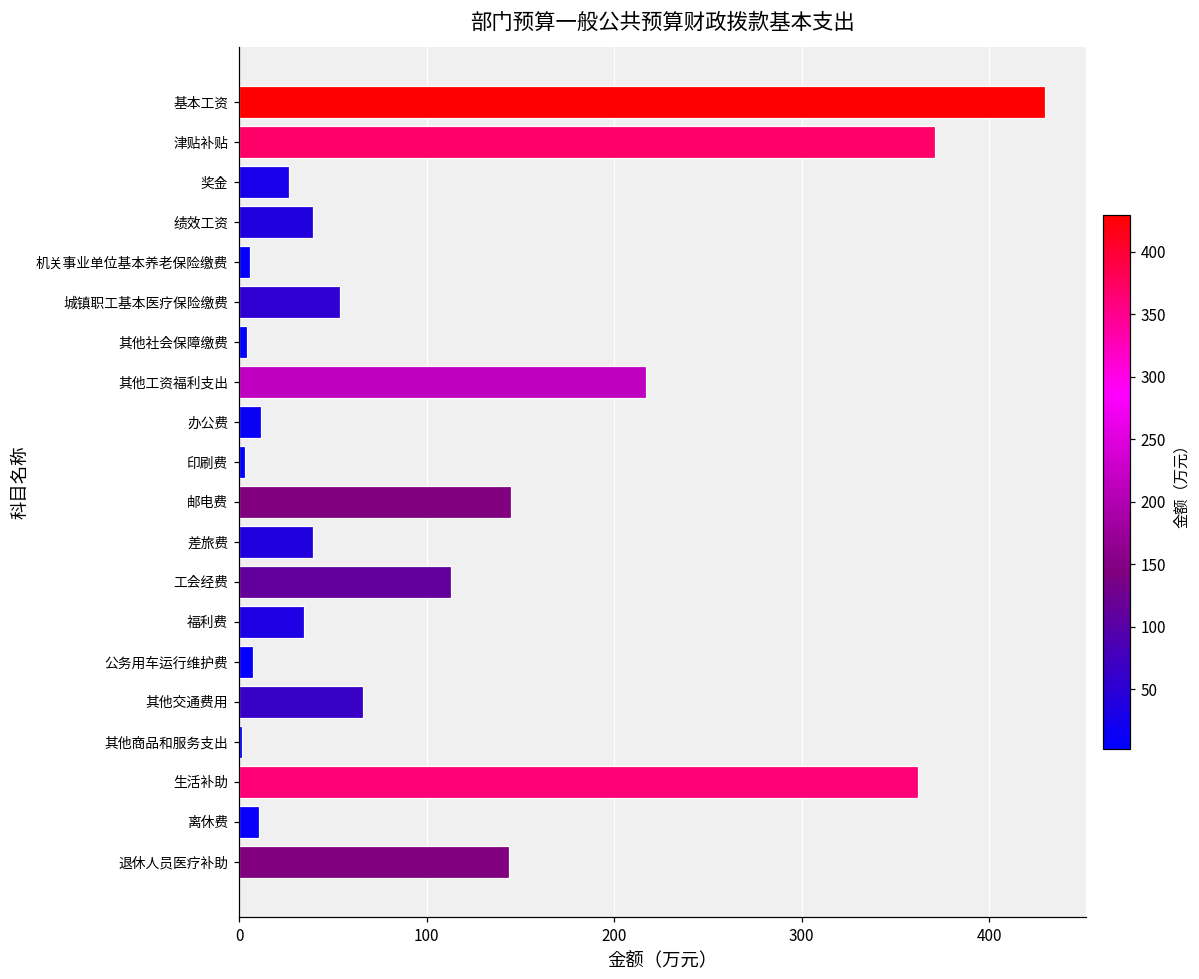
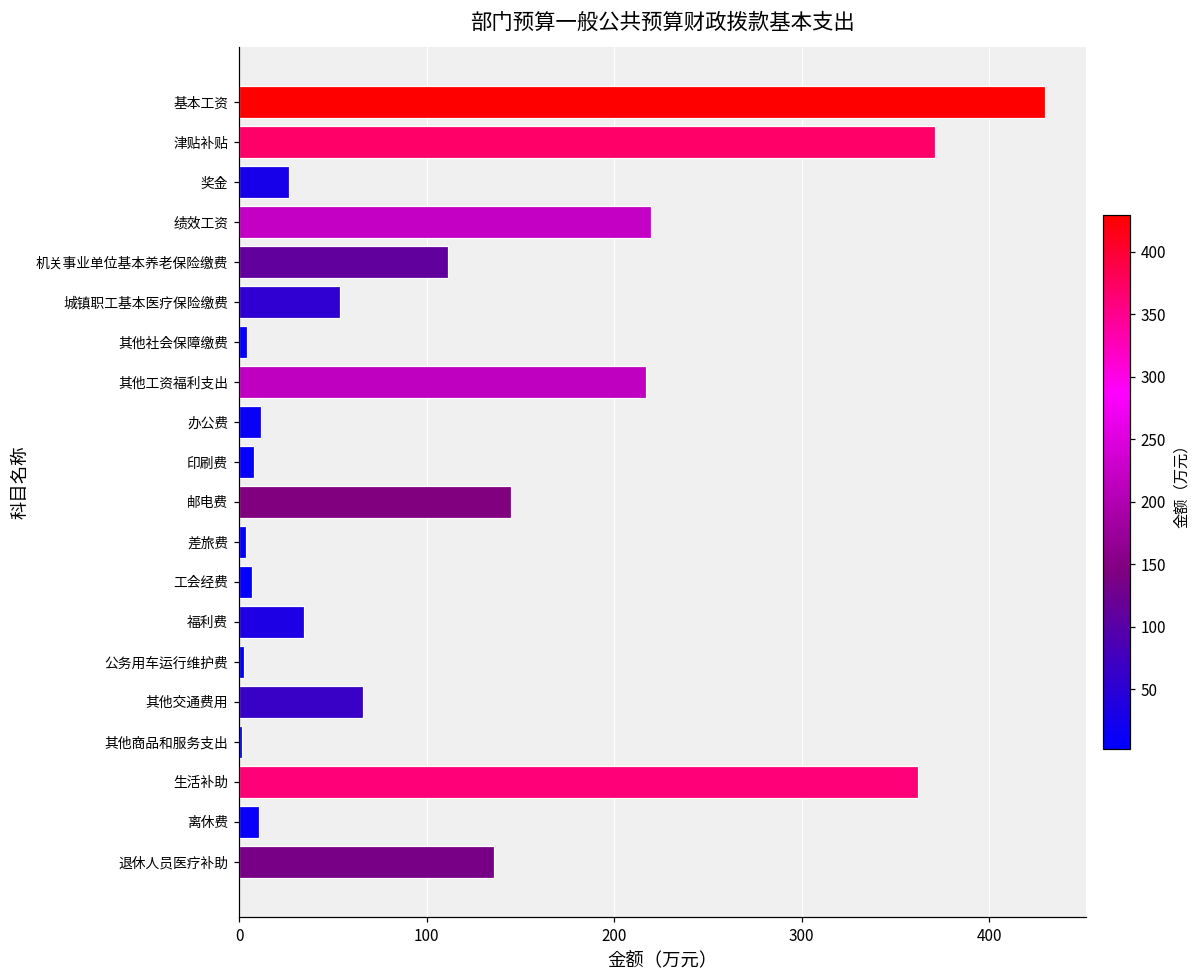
绩效工资: 39 -> 220
机关事业单位基本养老保险缴费: 6 -> 112
印刷费: 3 -> 8
差旅费: 40 -> 4
工会经费: 113 -> 7
公务用车运行维护费: 7 -> 2
退休人员医疗补助: 144 -> 136
